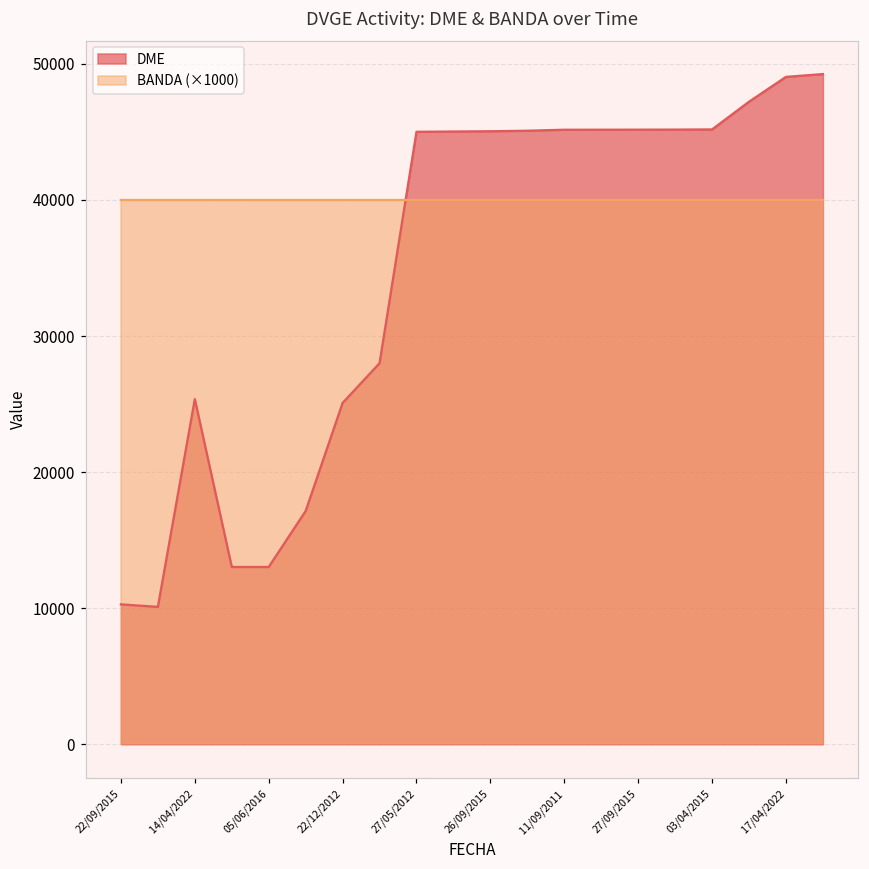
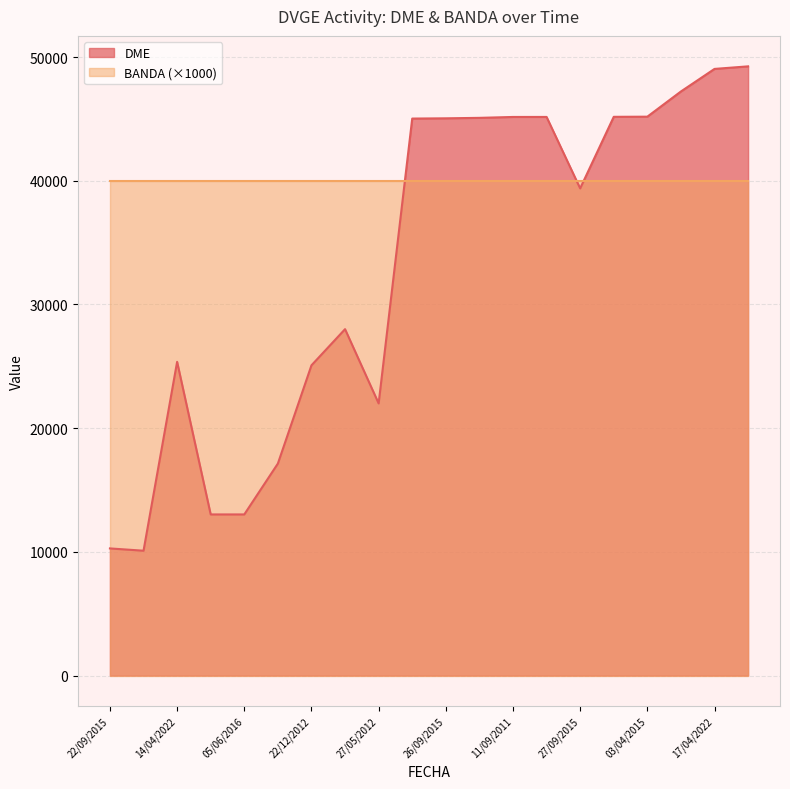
DME, 27/05/2012: 45000 -> 22000
DME, 27/09/2015: 45200 -> 39400
